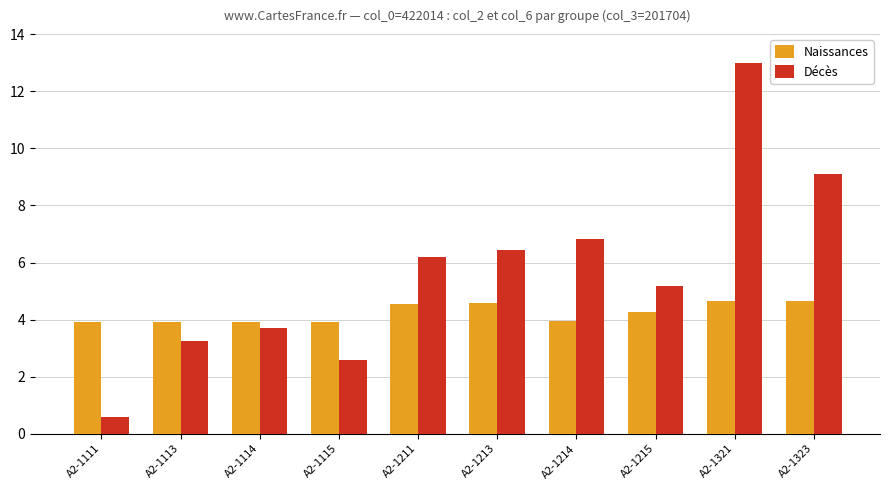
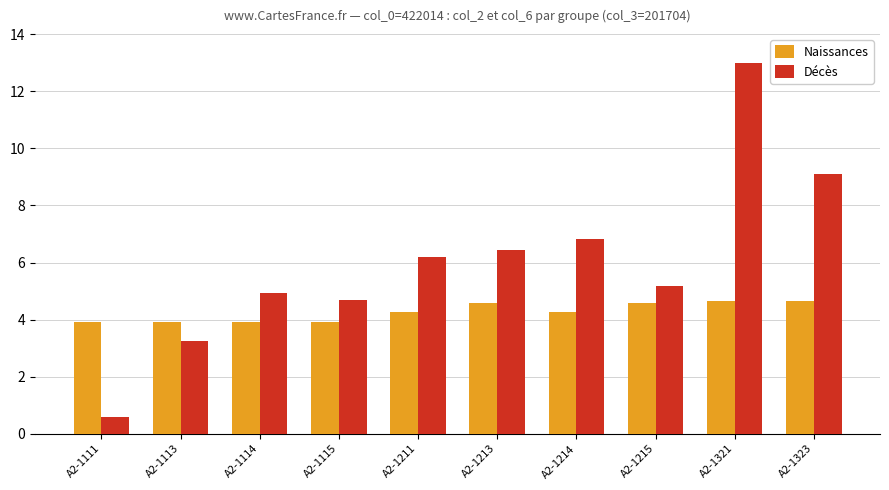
Décès, A2-1114: 3.7 -> 4.9
Décès, A2-1115: 2.6 -> 4.7
Naissances, A2-1211: 4.6 -> 4.3
Naissances, A2-1214: 4.0 -> 4.3
Naissances, A2-1215: 4.3 -> 4.6
